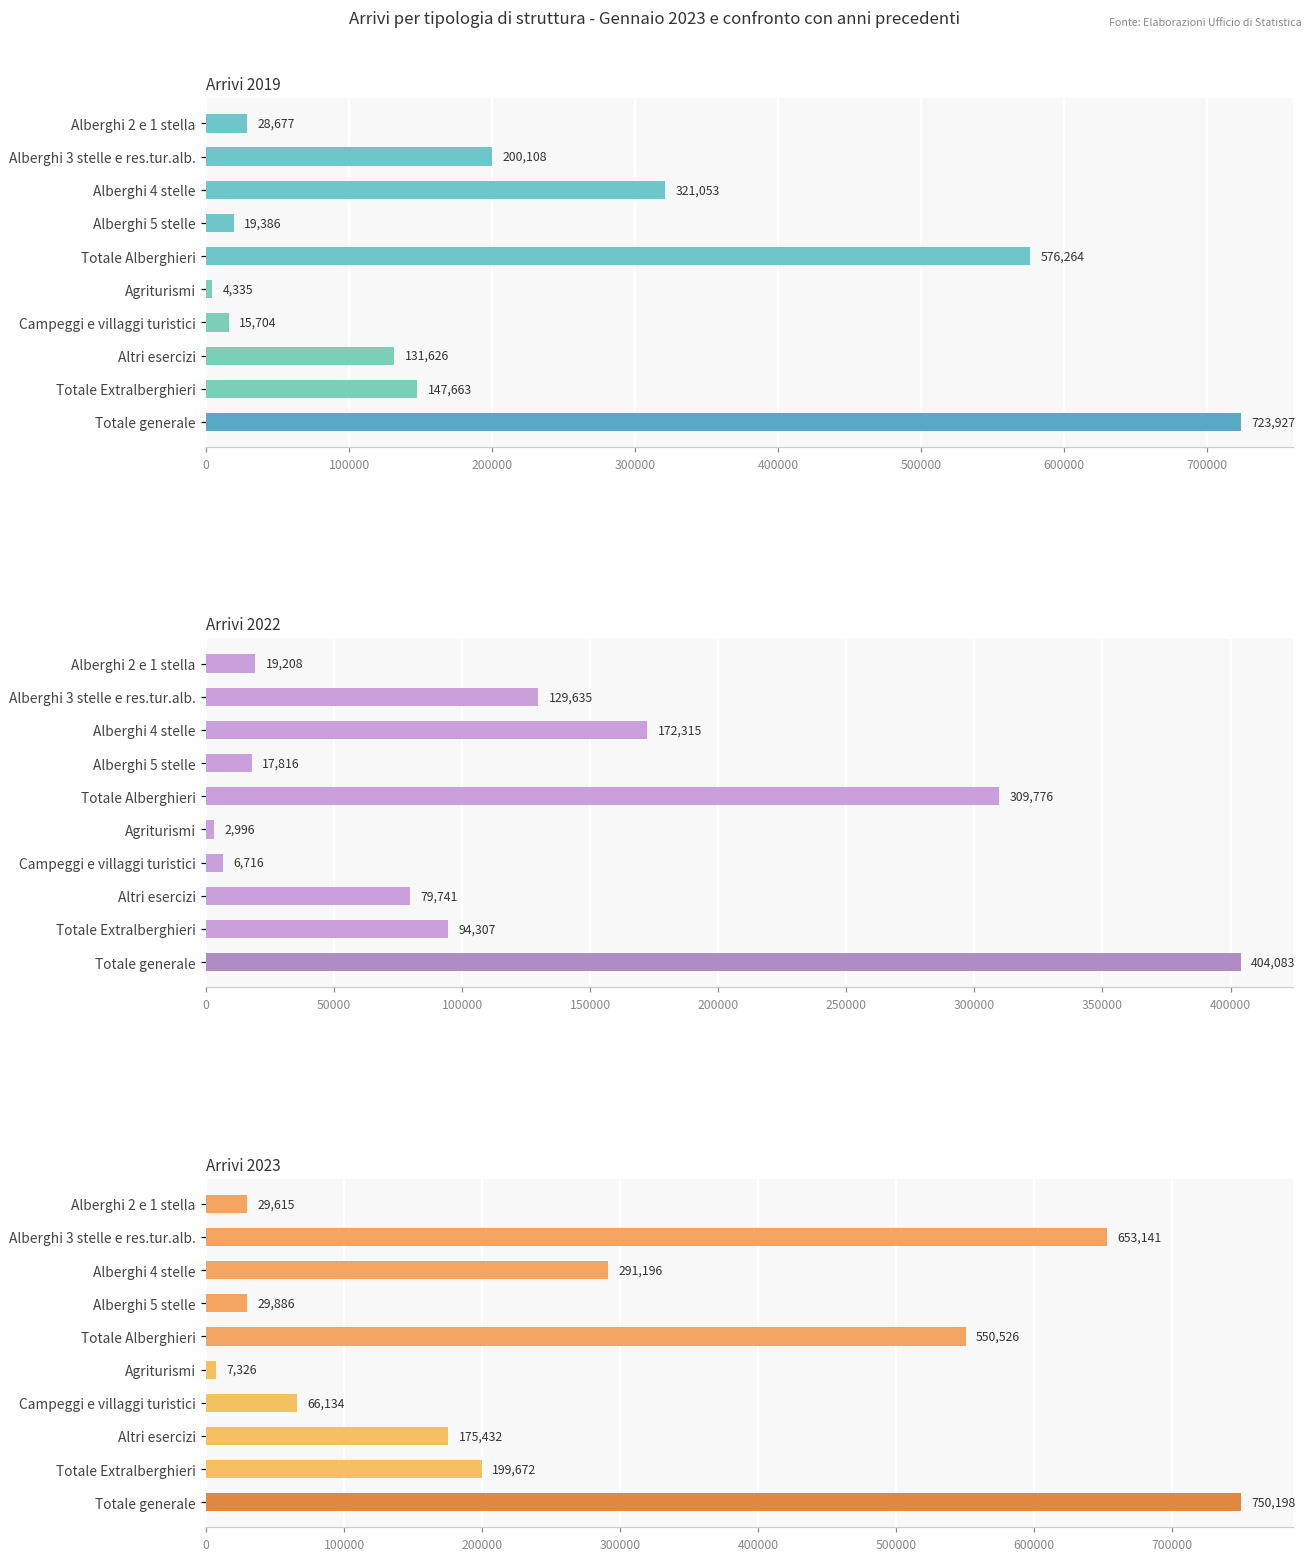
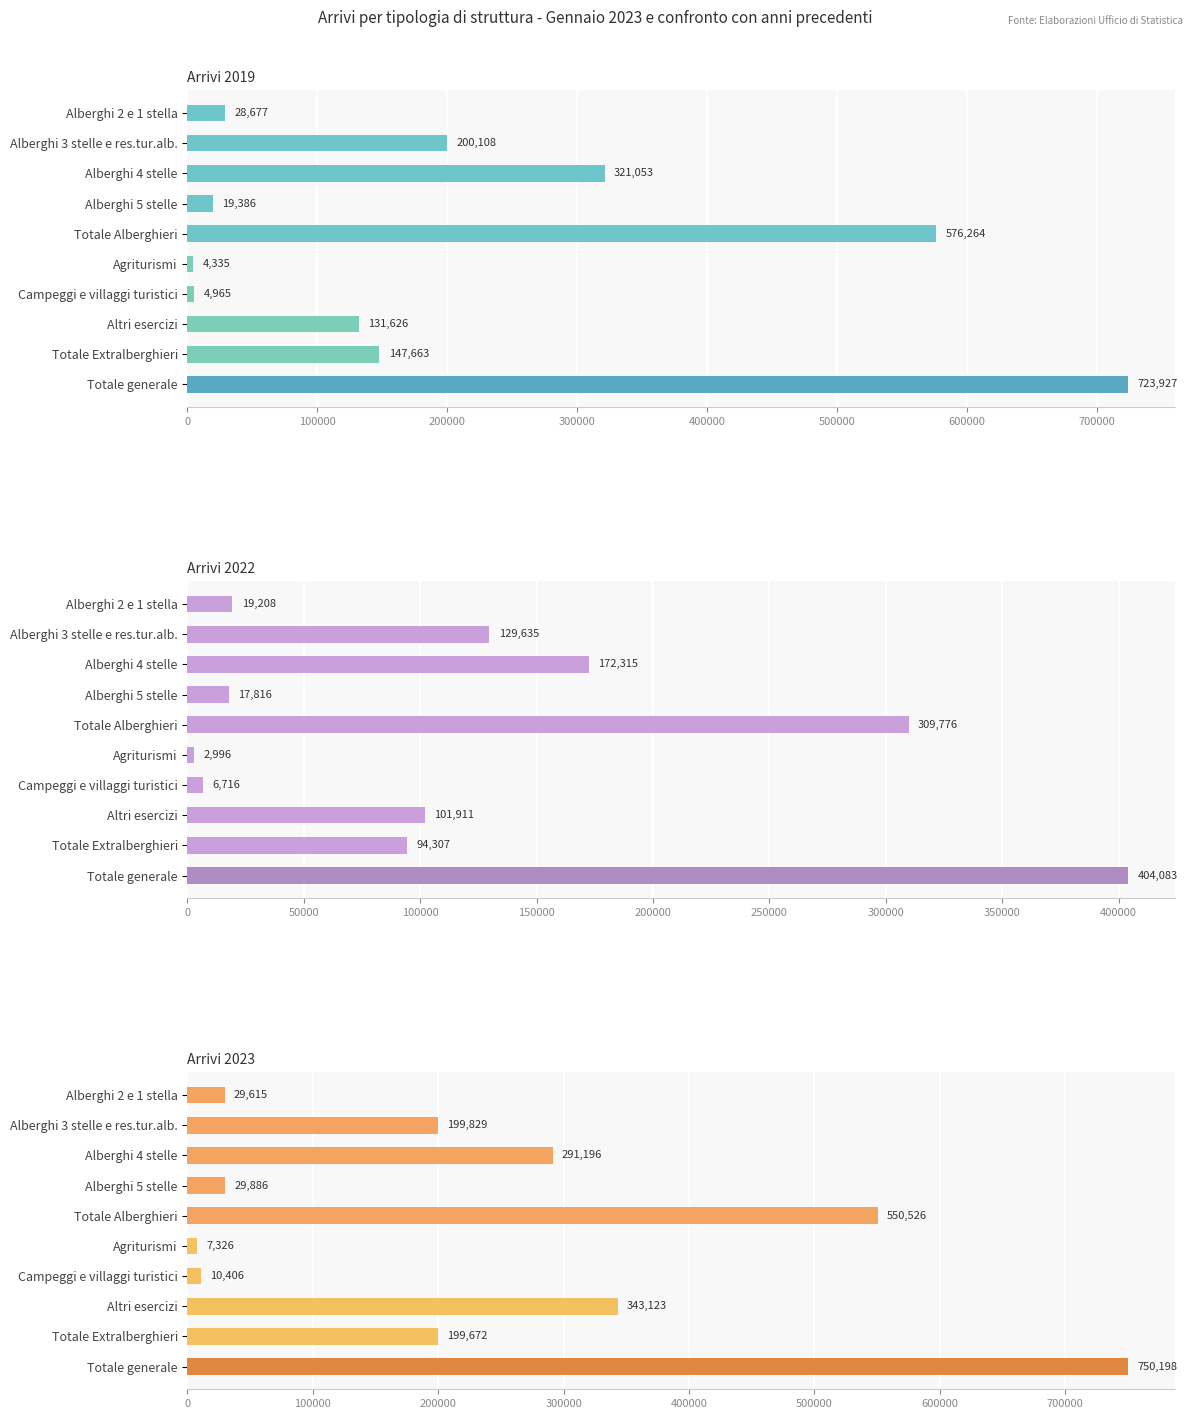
Arrivi 2019, Campeggi e villaggi turistici: 15,704 -> 4,965
Arrivi 2022, Altri esercizi: 79,741 -> 101,911
Arrivi 2023, Alberghi 3 stelle e res.tur.alb.: 653,141 -> 199,829
Arrivi 2023, Campeggi e villaggi turistici: 66,134 -> 10,406
Arrivi 2023, Altri esercizi: 175,432 -> 343,123
